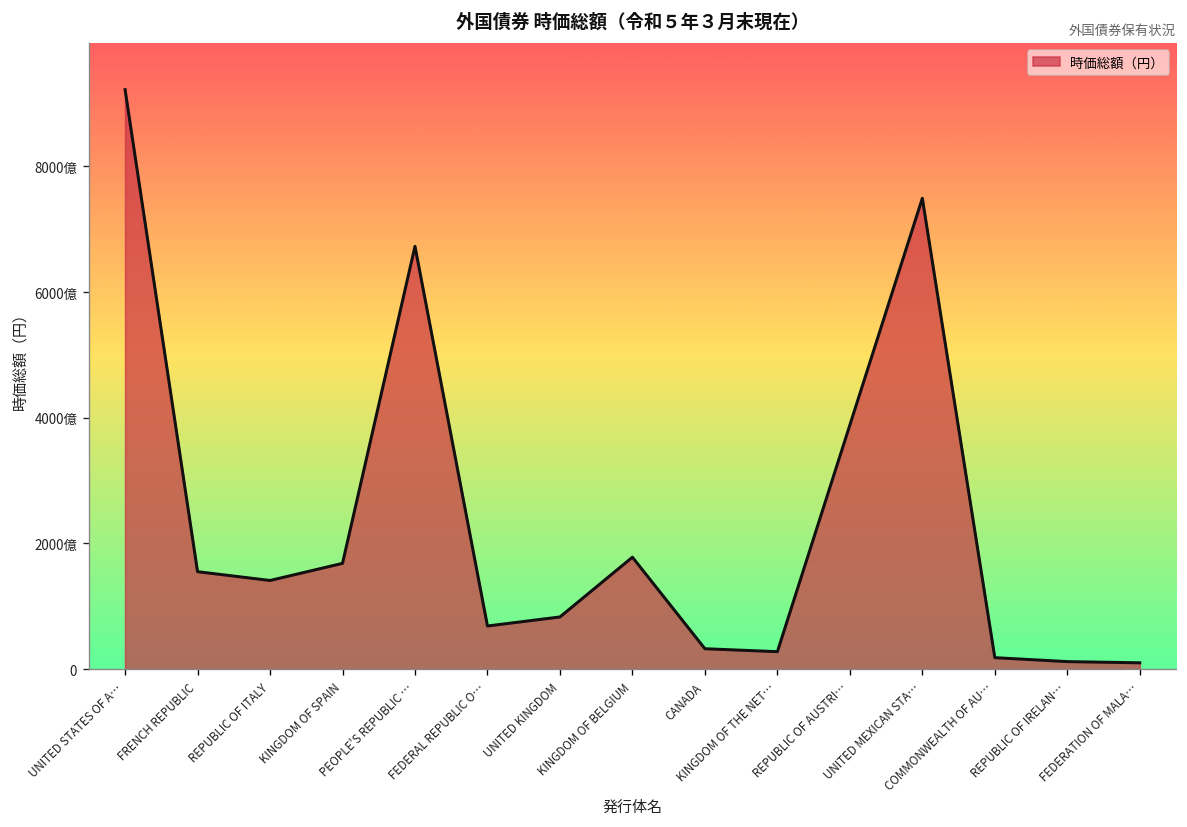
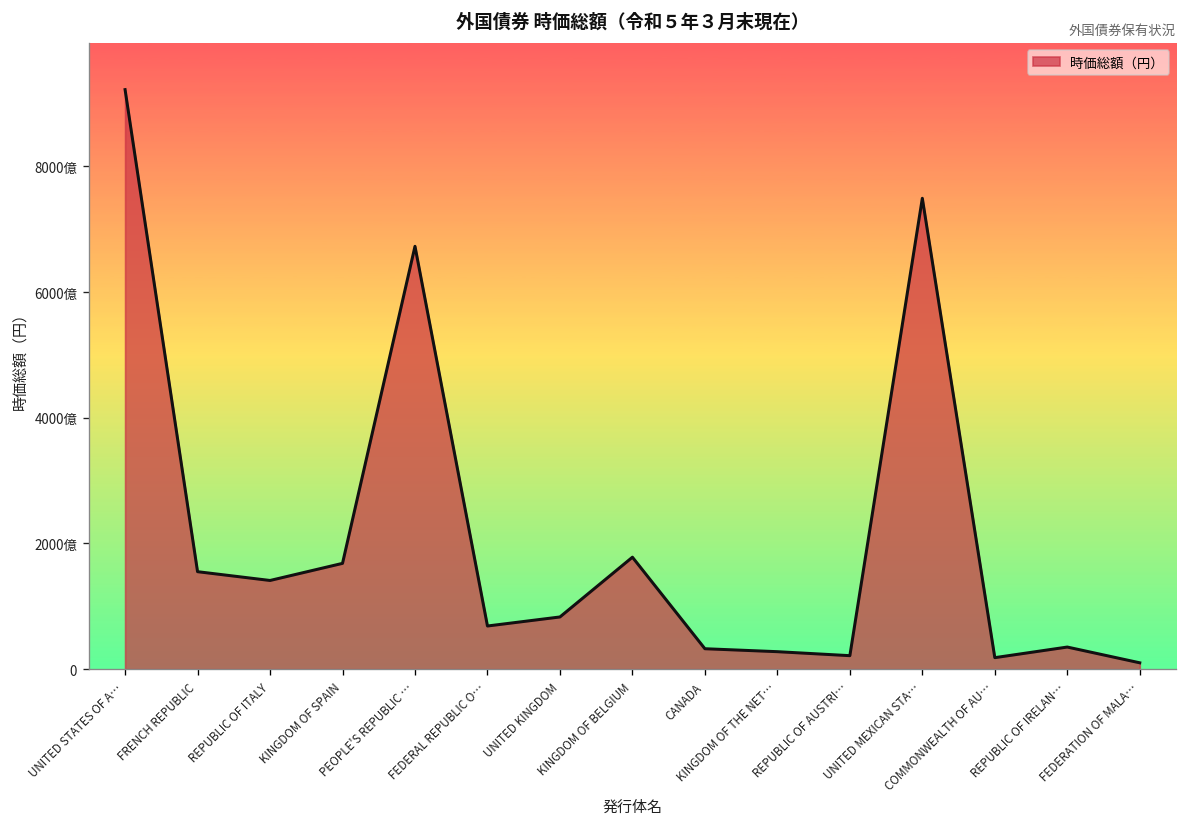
REPUBLIC OF AUSTRI…: 3900億 -> 200億
REPUBLIC OF IRELAN…: 100億 -> 400億
